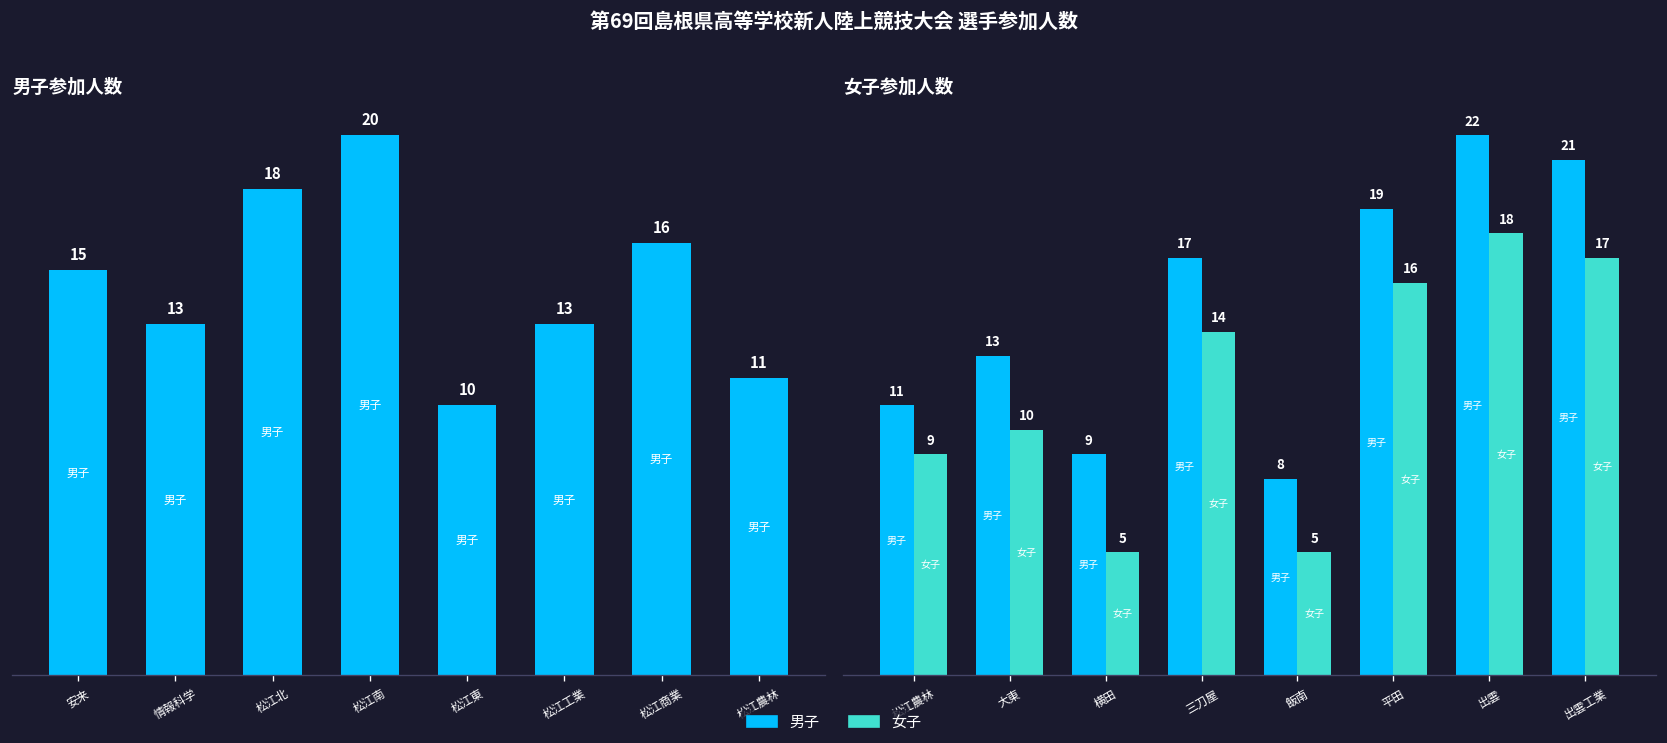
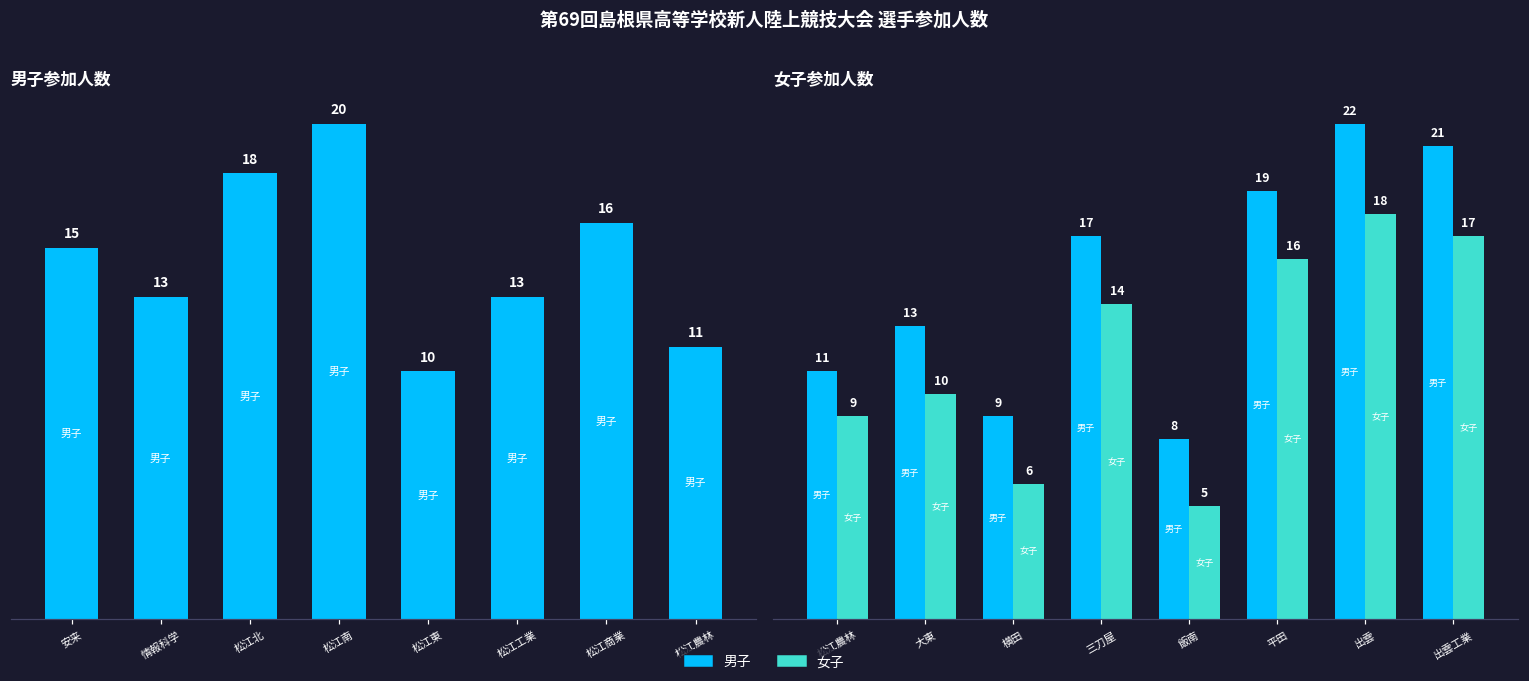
女子参加人数, 女子, 横田: 5 -> 6
